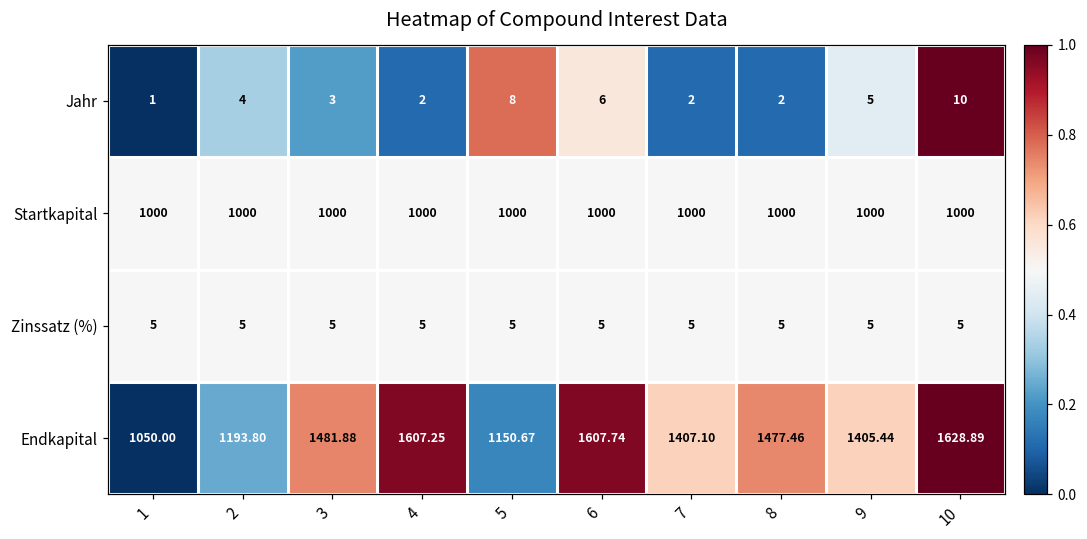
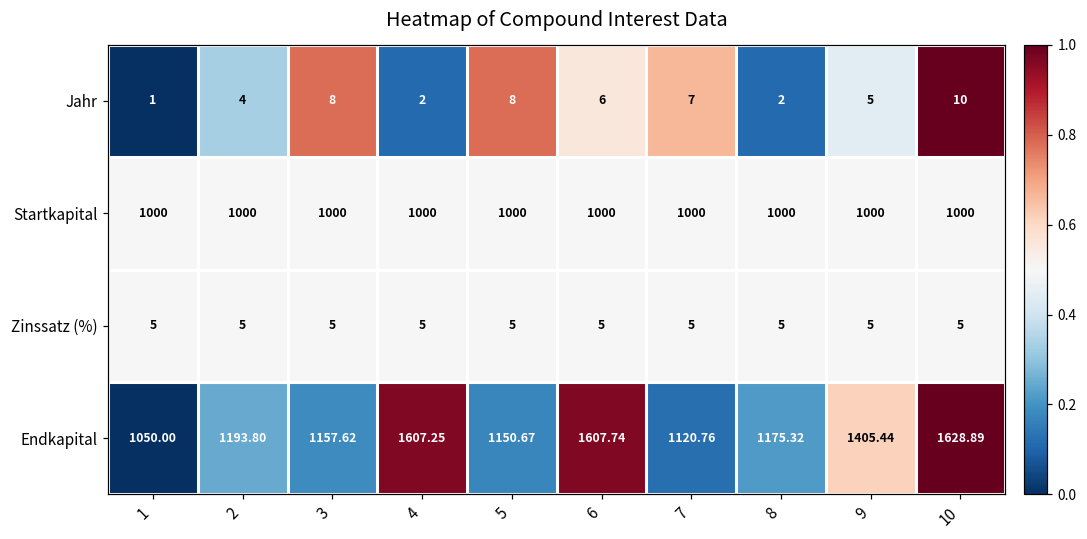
Jahr, 3: 3 -> 8
Jahr, 7: 2 -> 7
Endkapital, 3: 1481.88 -> 1157.62
Endkapital, 7: 1407.10 -> 1120.76
Endkapital, 8: 1477.46 -> 1175.32
